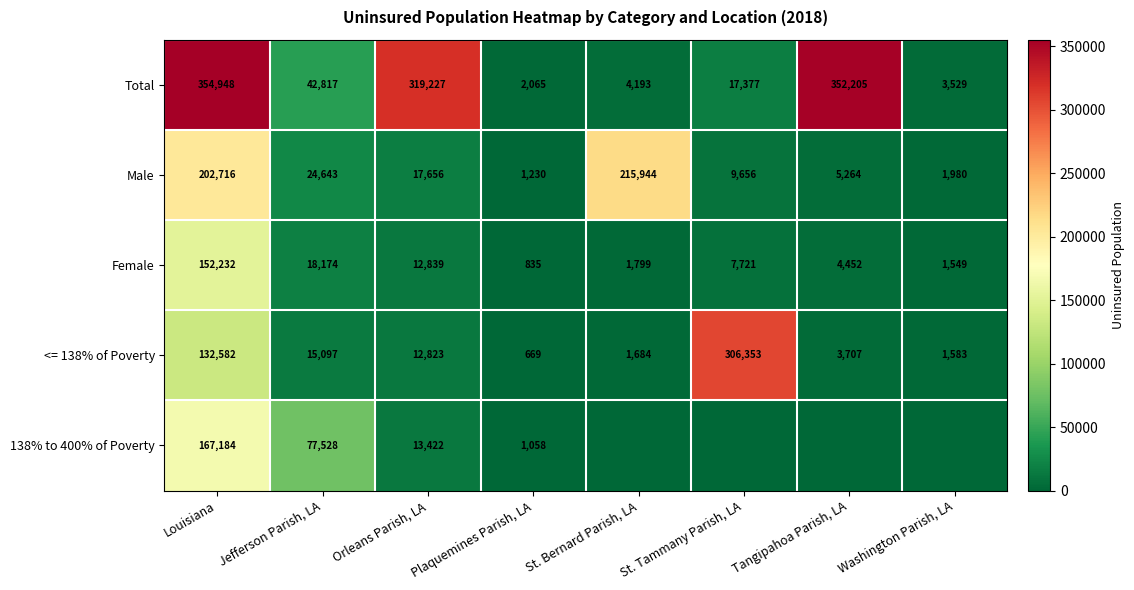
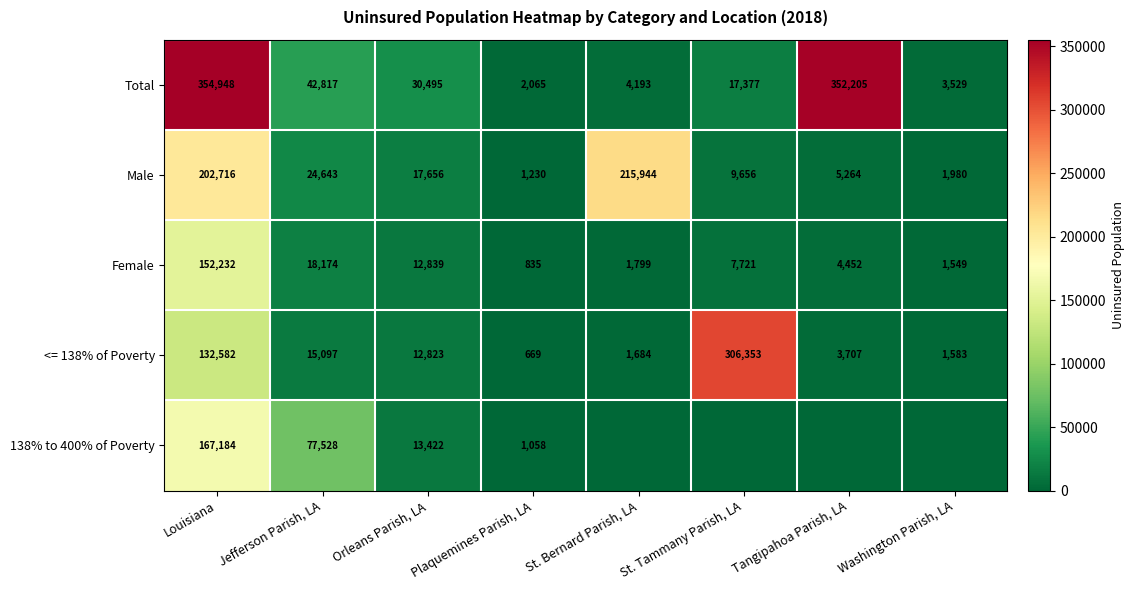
Total, Orleans Parish, LA: 319,227 -> 30,495
